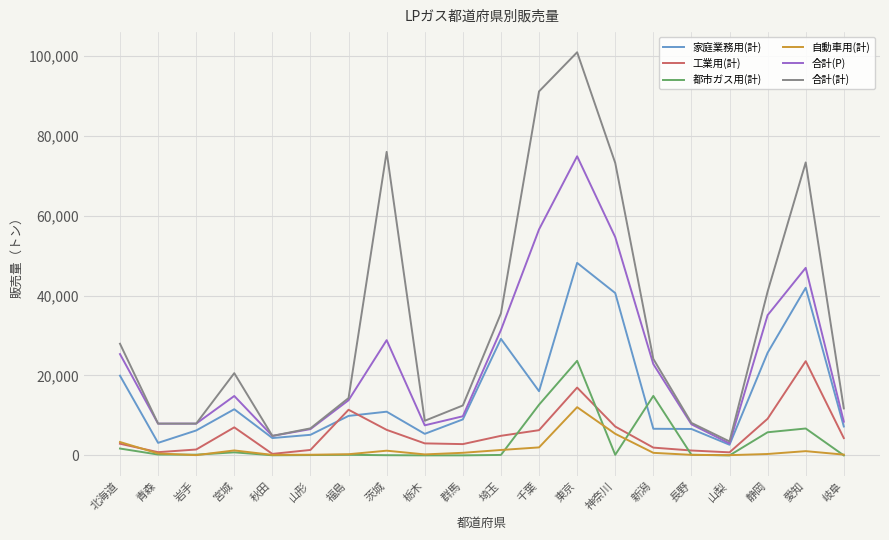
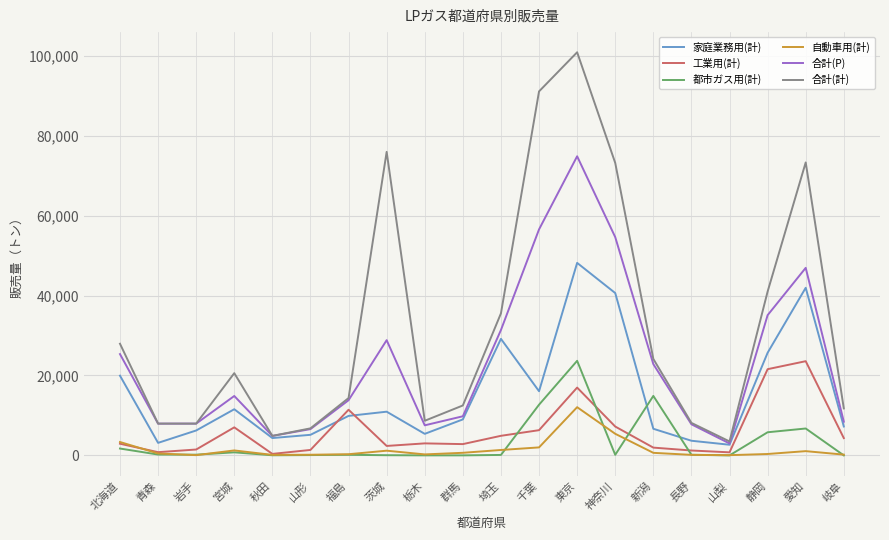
工業用(計), 茨城: 6,000 -> 2,000
家庭業務用(計), 長野: 7,000 -> 4,000
工業用(計), 静岡: 9,000 -> 22,000
